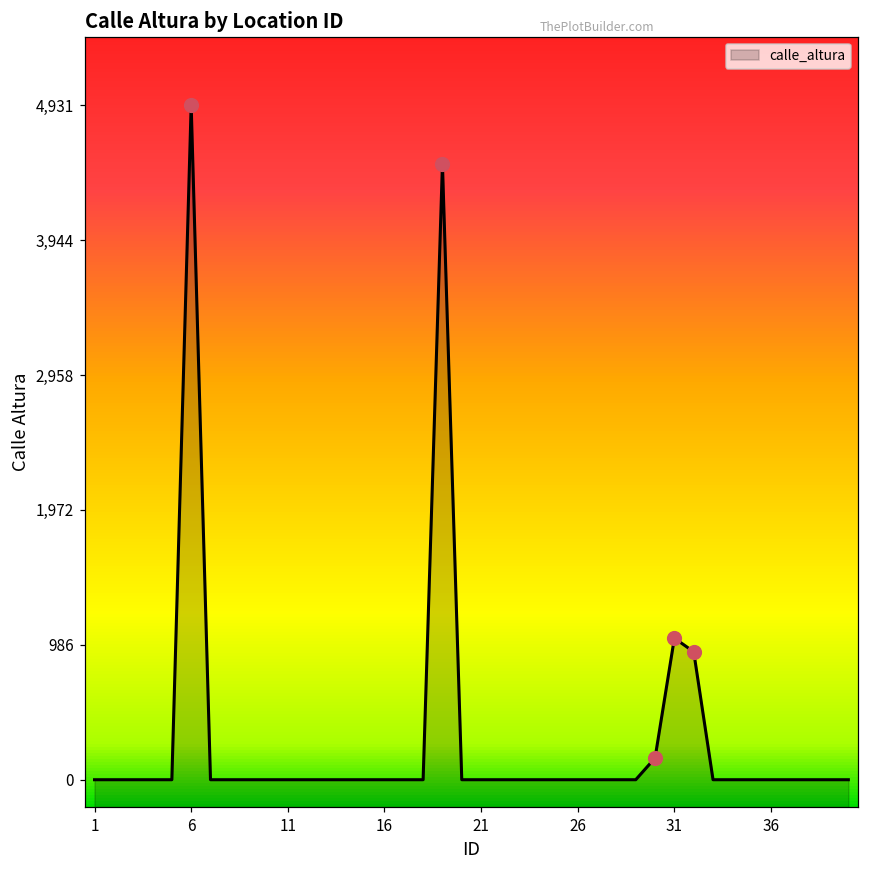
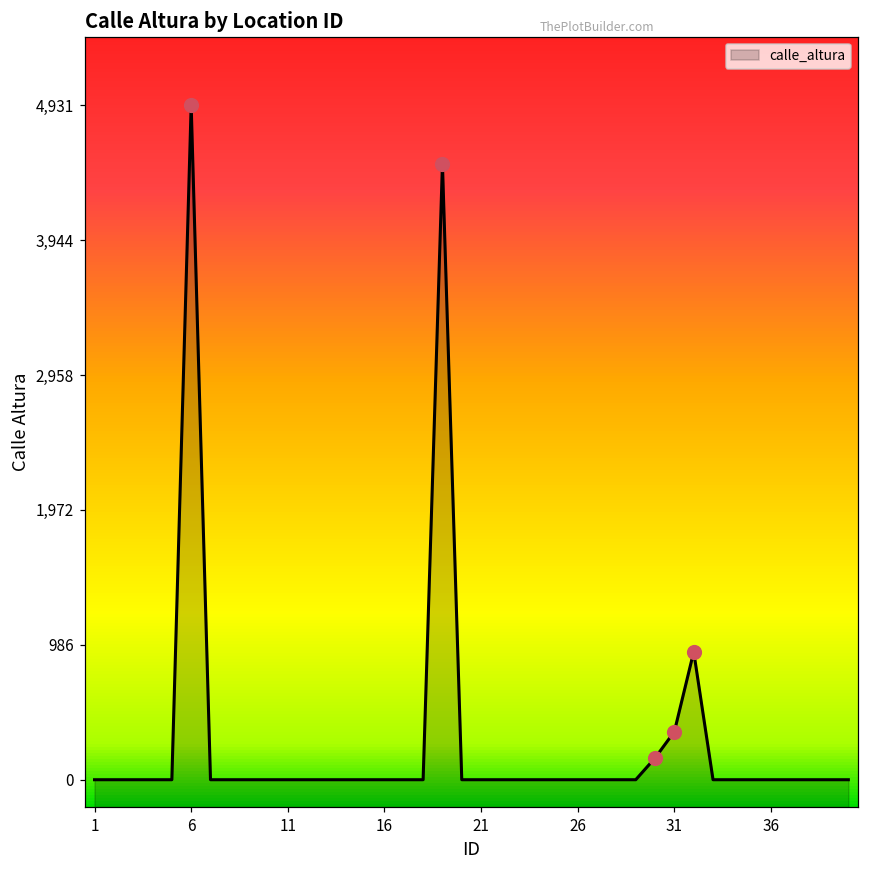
calle_altura, 31: 1,040 -> 350
